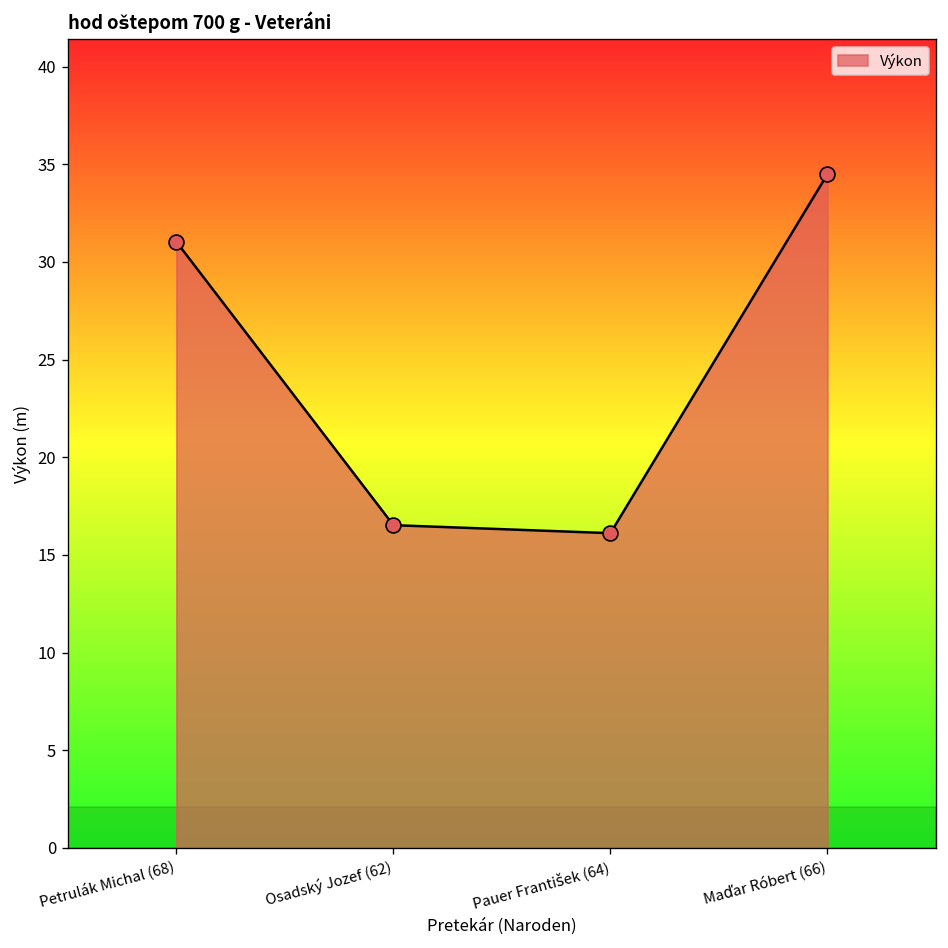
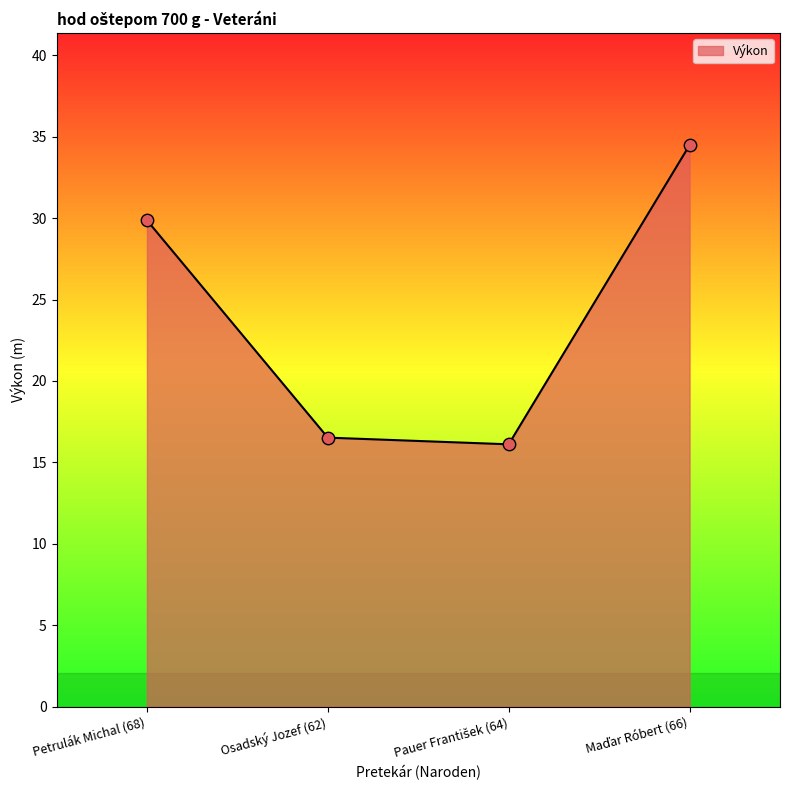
Petrulák Michal (68): 31.0 -> 29.9
